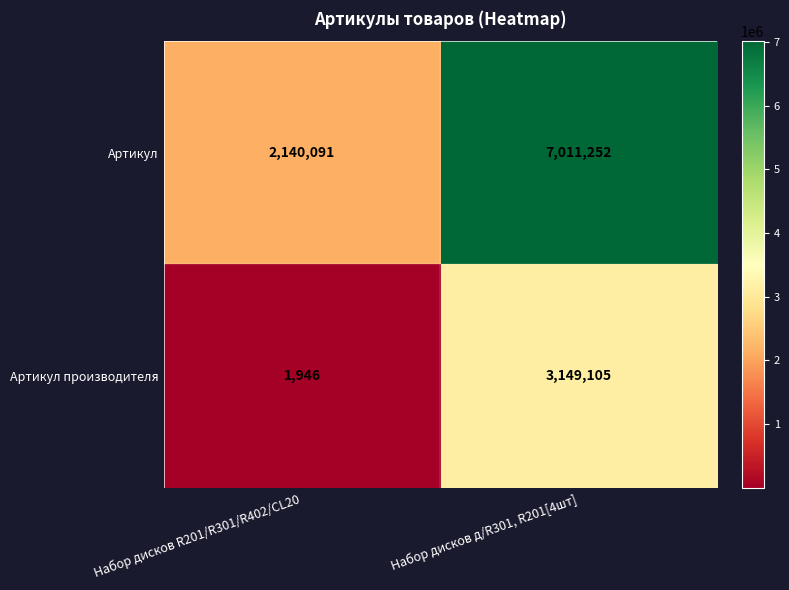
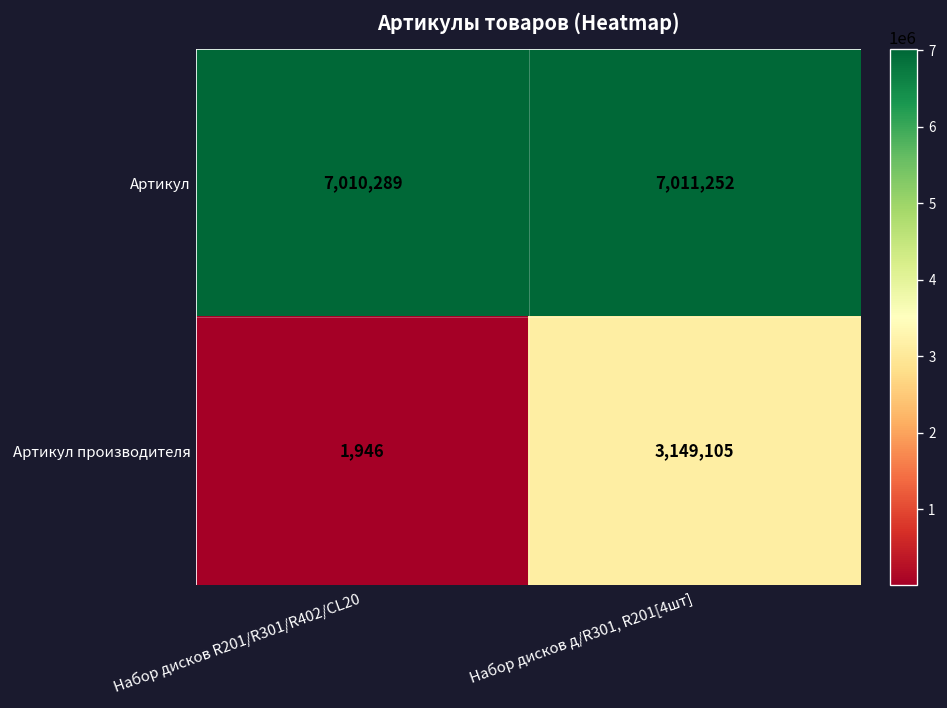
Артикул, Набор дисков R201/R301/R402/CL20: 2,140,091 -> 7,010,289
